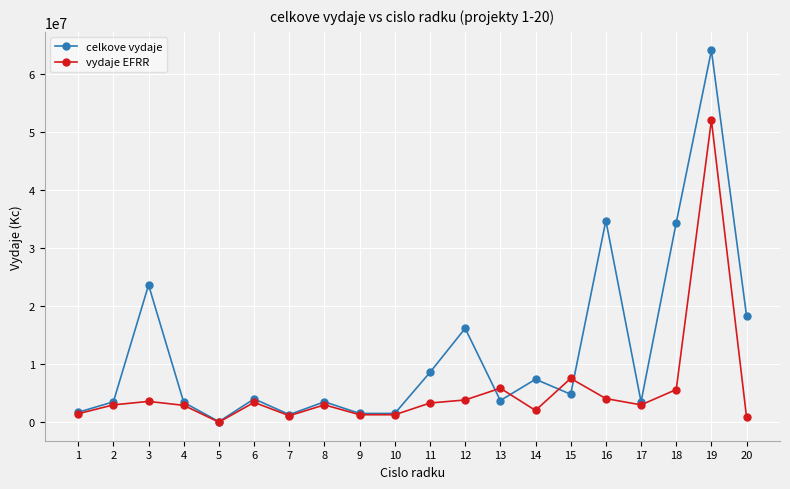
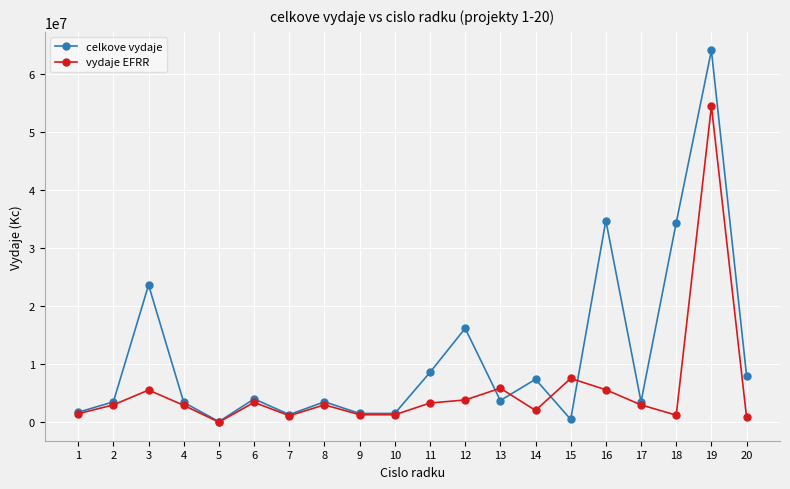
vydaje EFRR, 3: 4000000 -> 6000000
celkove vydaje, 15: 5000000 -> 0
vydaje EFRR, 16: 4000000 -> 6000000
vydaje EFRR, 18: 6000000 -> 1000000
vydaje EFRR, 19: 52000000 -> 54000000
celkove vydaje, 20: 18000000 -> 8000000
